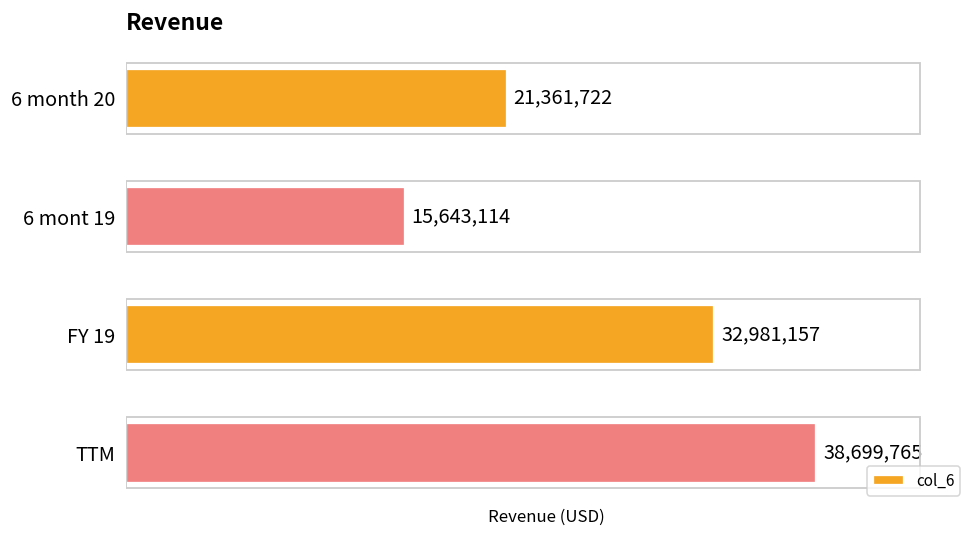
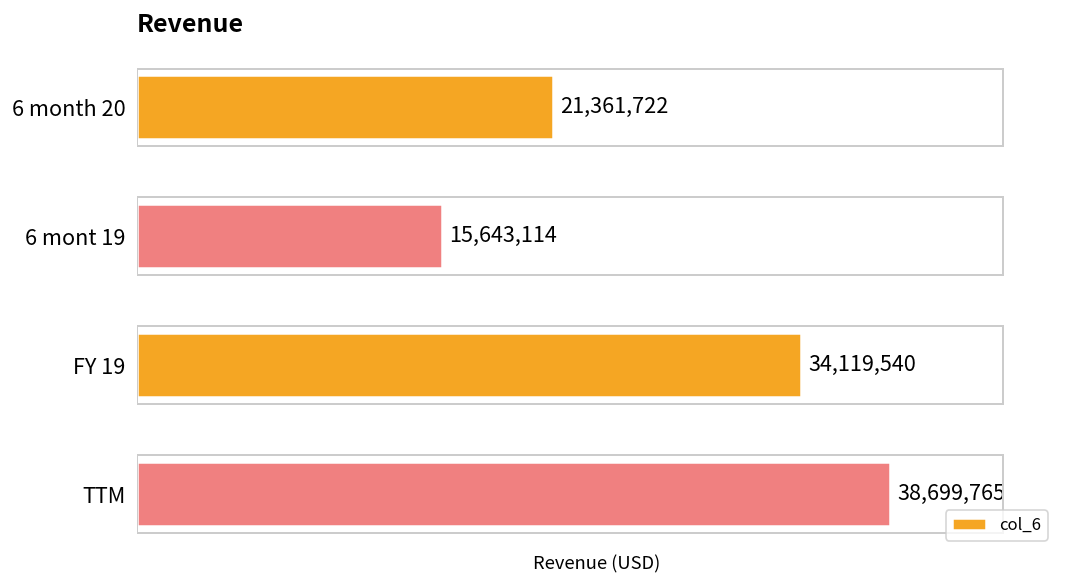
FY 19: 32,981,157 -> 34,119,540
